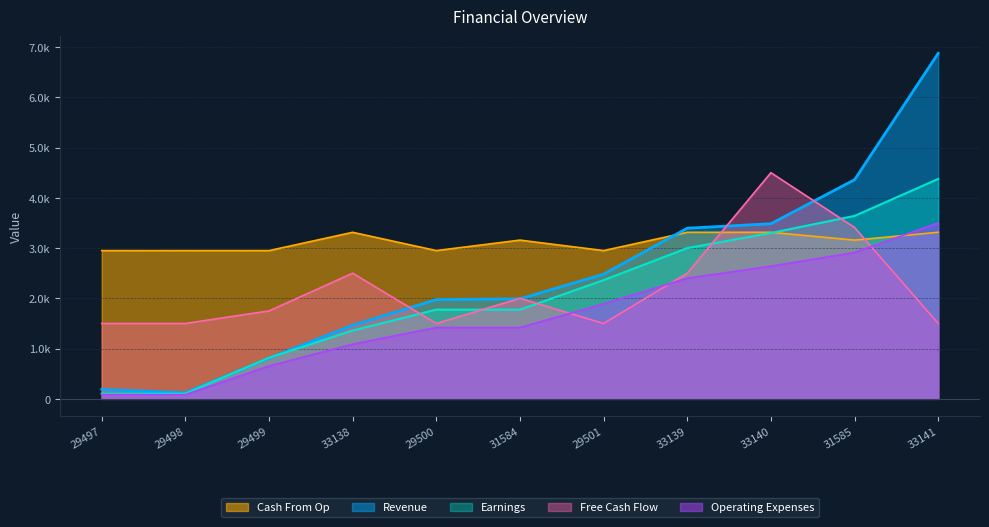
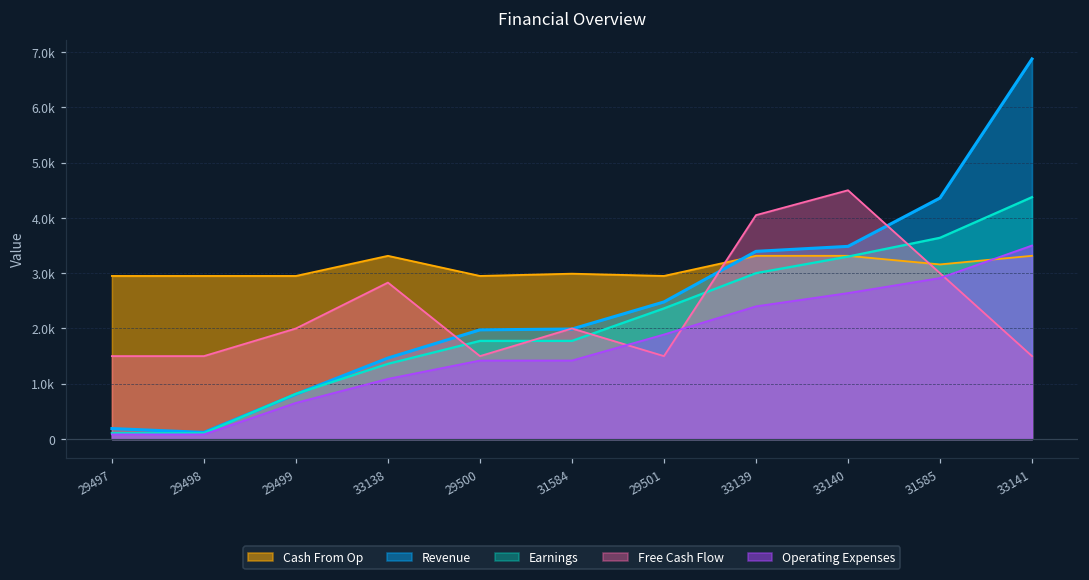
Free Cash Flow, 29499: 1800 -> 2000
Free Cash Flow, 33138: 2500 -> 2800
Cash From Op, 31584: 3200 -> 3000
Free Cash Flow, 33139: 2500 -> 4100
Free Cash Flow, 31585: 3400 -> 3000
